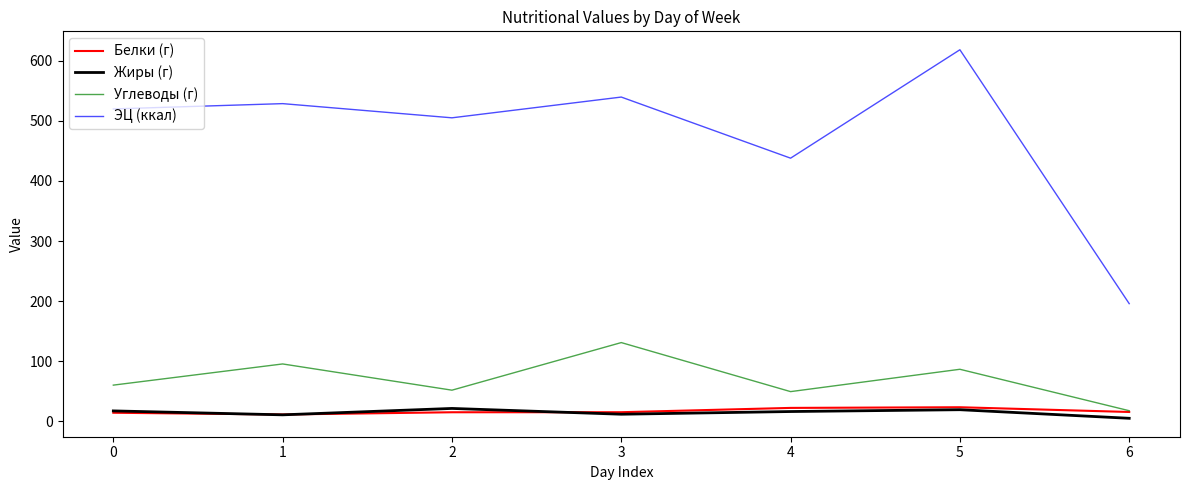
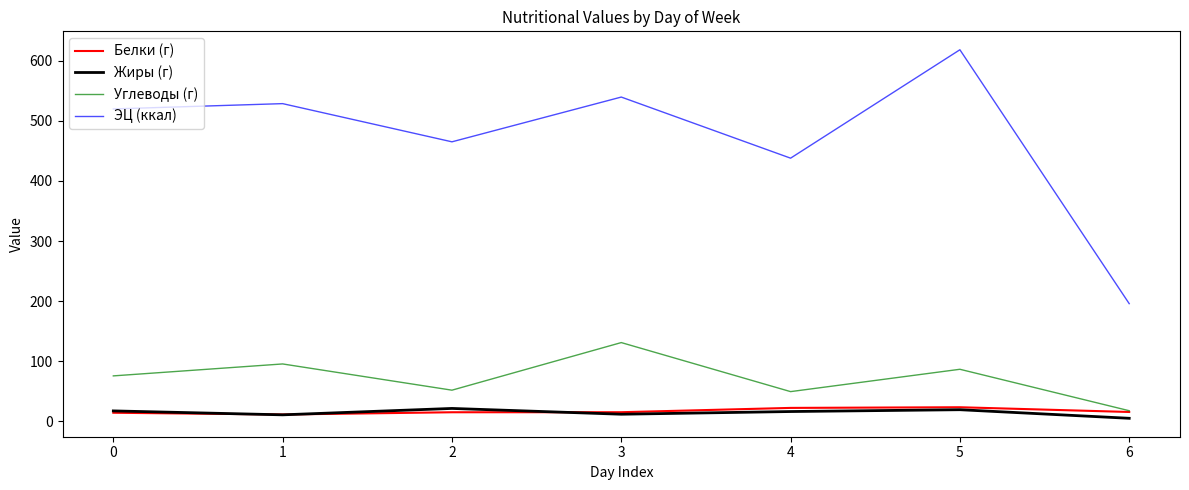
Углеводы (г), 0: 60 -> 80
ЭЦ (ккал), 2: 510 -> 470
